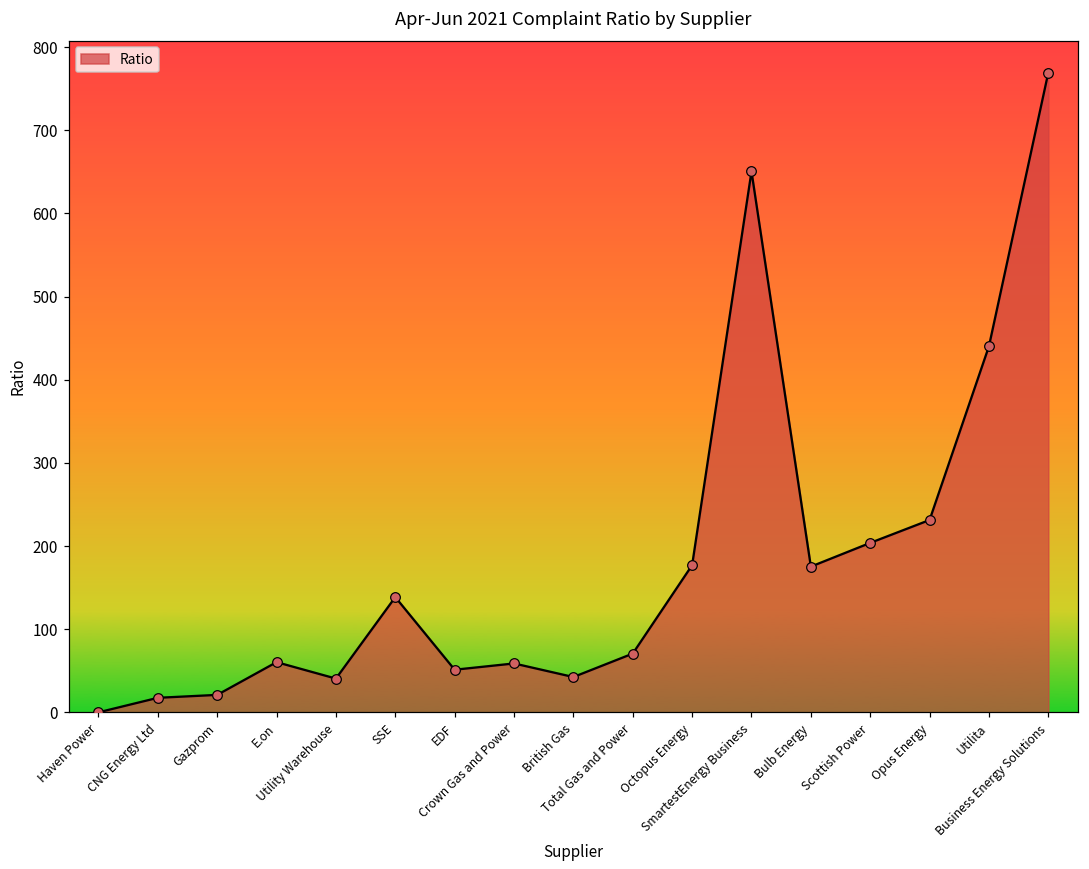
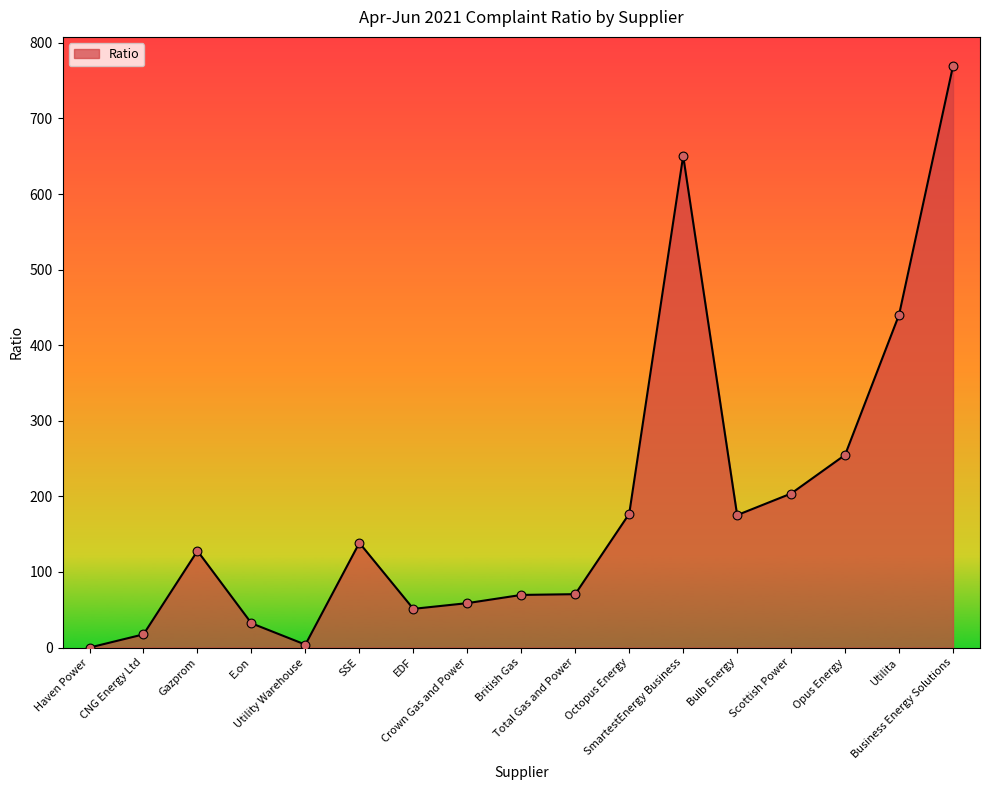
Gazprom: 20 -> 130
E.on: 60 -> 30
Utility Warehouse: 40 -> 0
British Gas: 40 -> 70
Opus Energy: 230 -> 250
